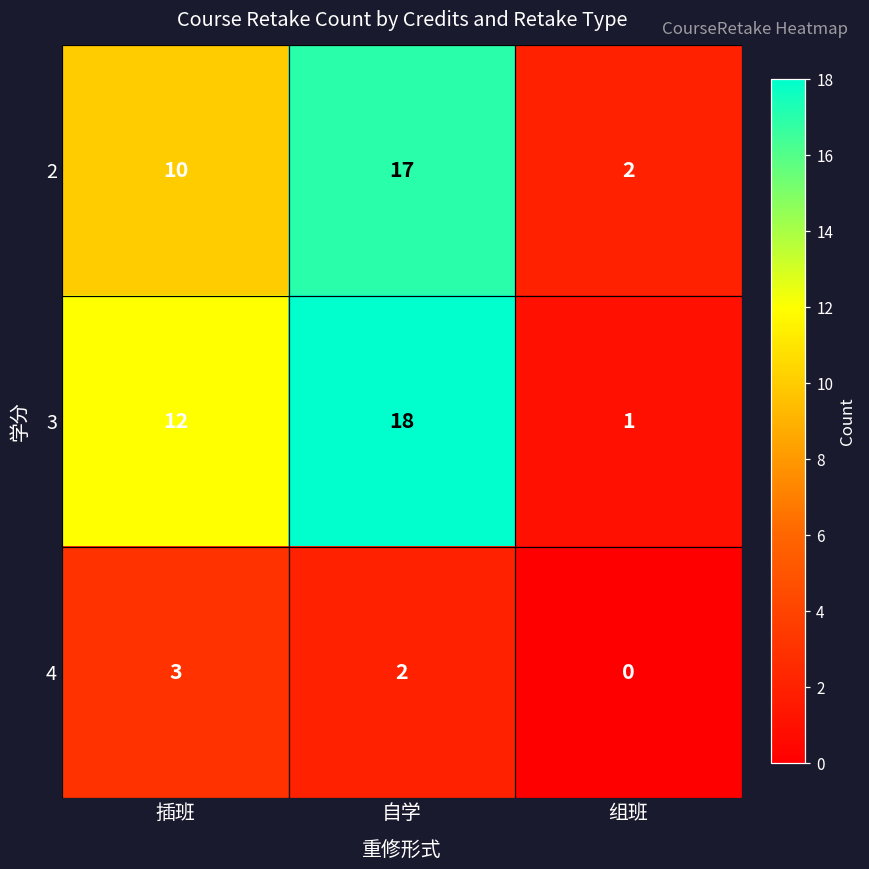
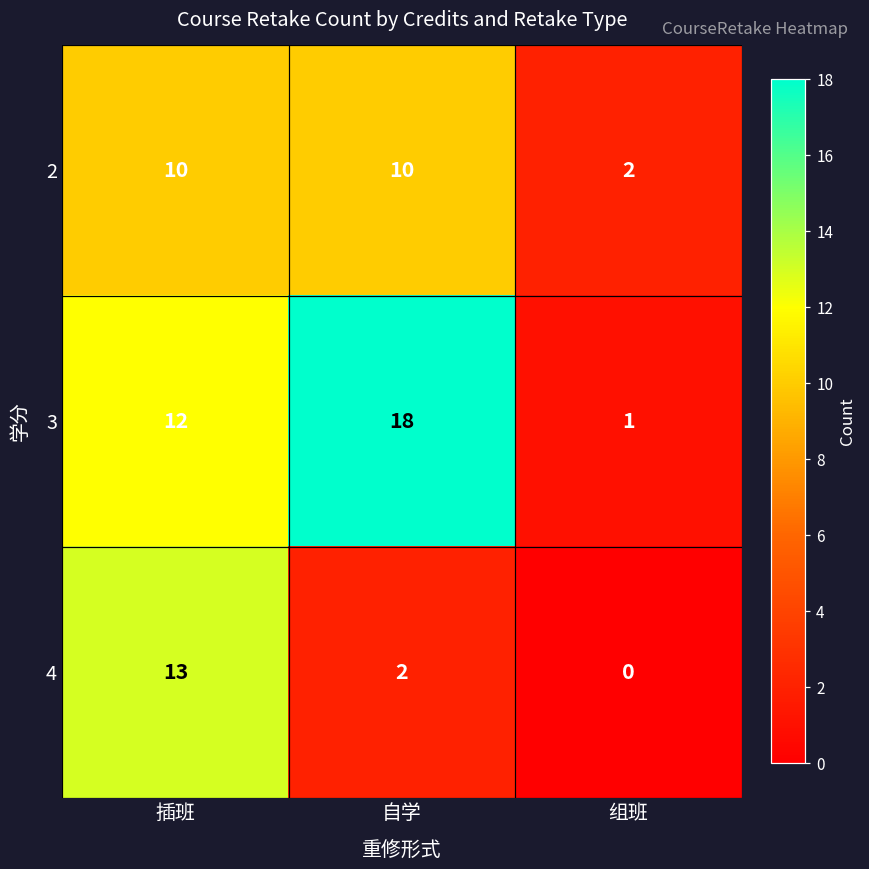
2, 自学: 17 -> 10
4, 插班: 3 -> 13
